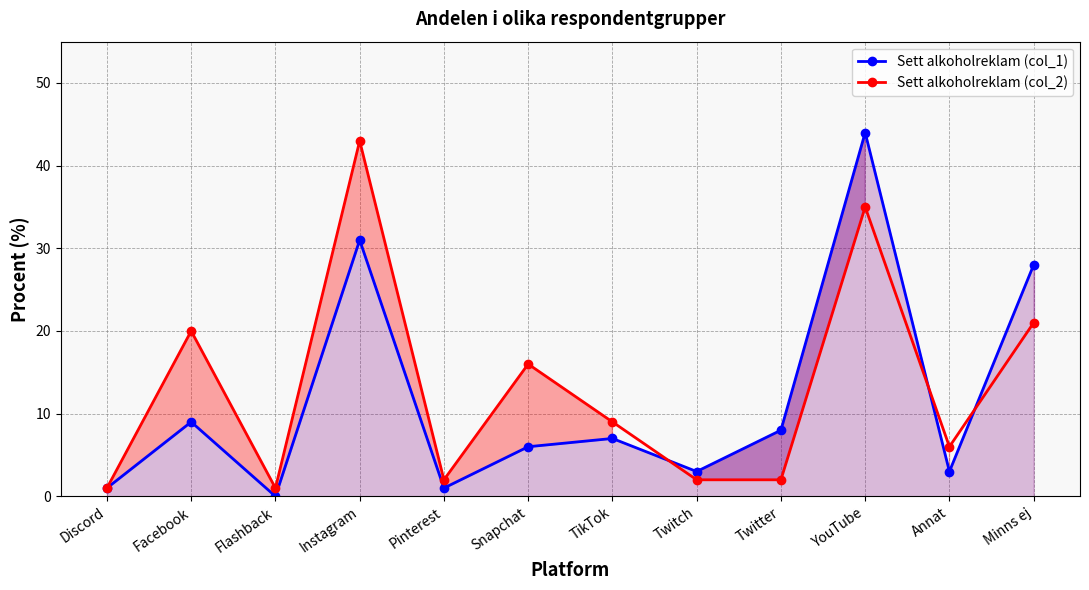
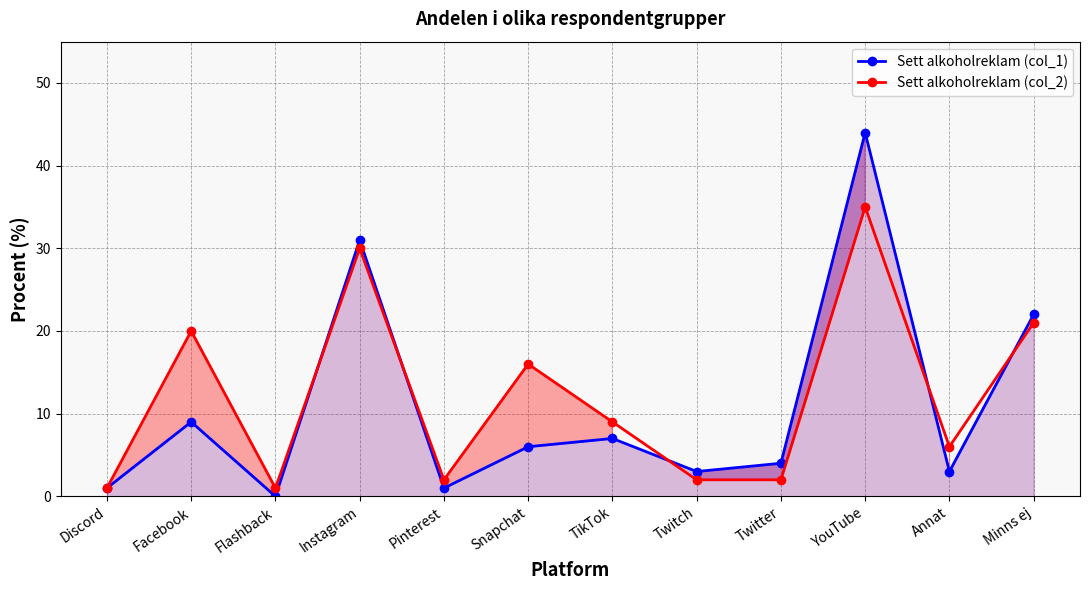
Sett alkoholreklam (col_2), Instagram: 43 -> 30
Sett alkoholreklam (col_1), Twitter: 8 -> 4
Sett alkoholreklam (col_1), Minns ej: 28 -> 22
